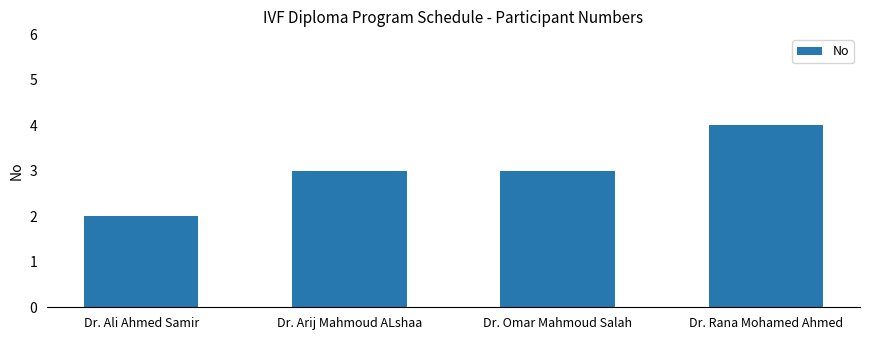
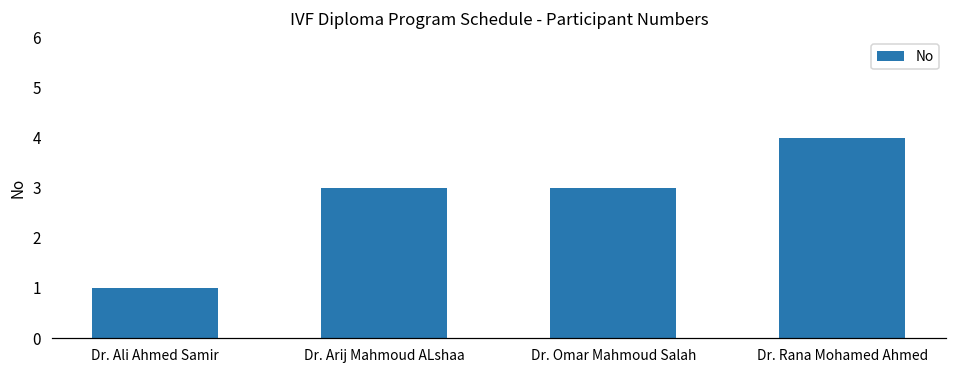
Dr. Ali Ahmed Samir: 2 -> 1
